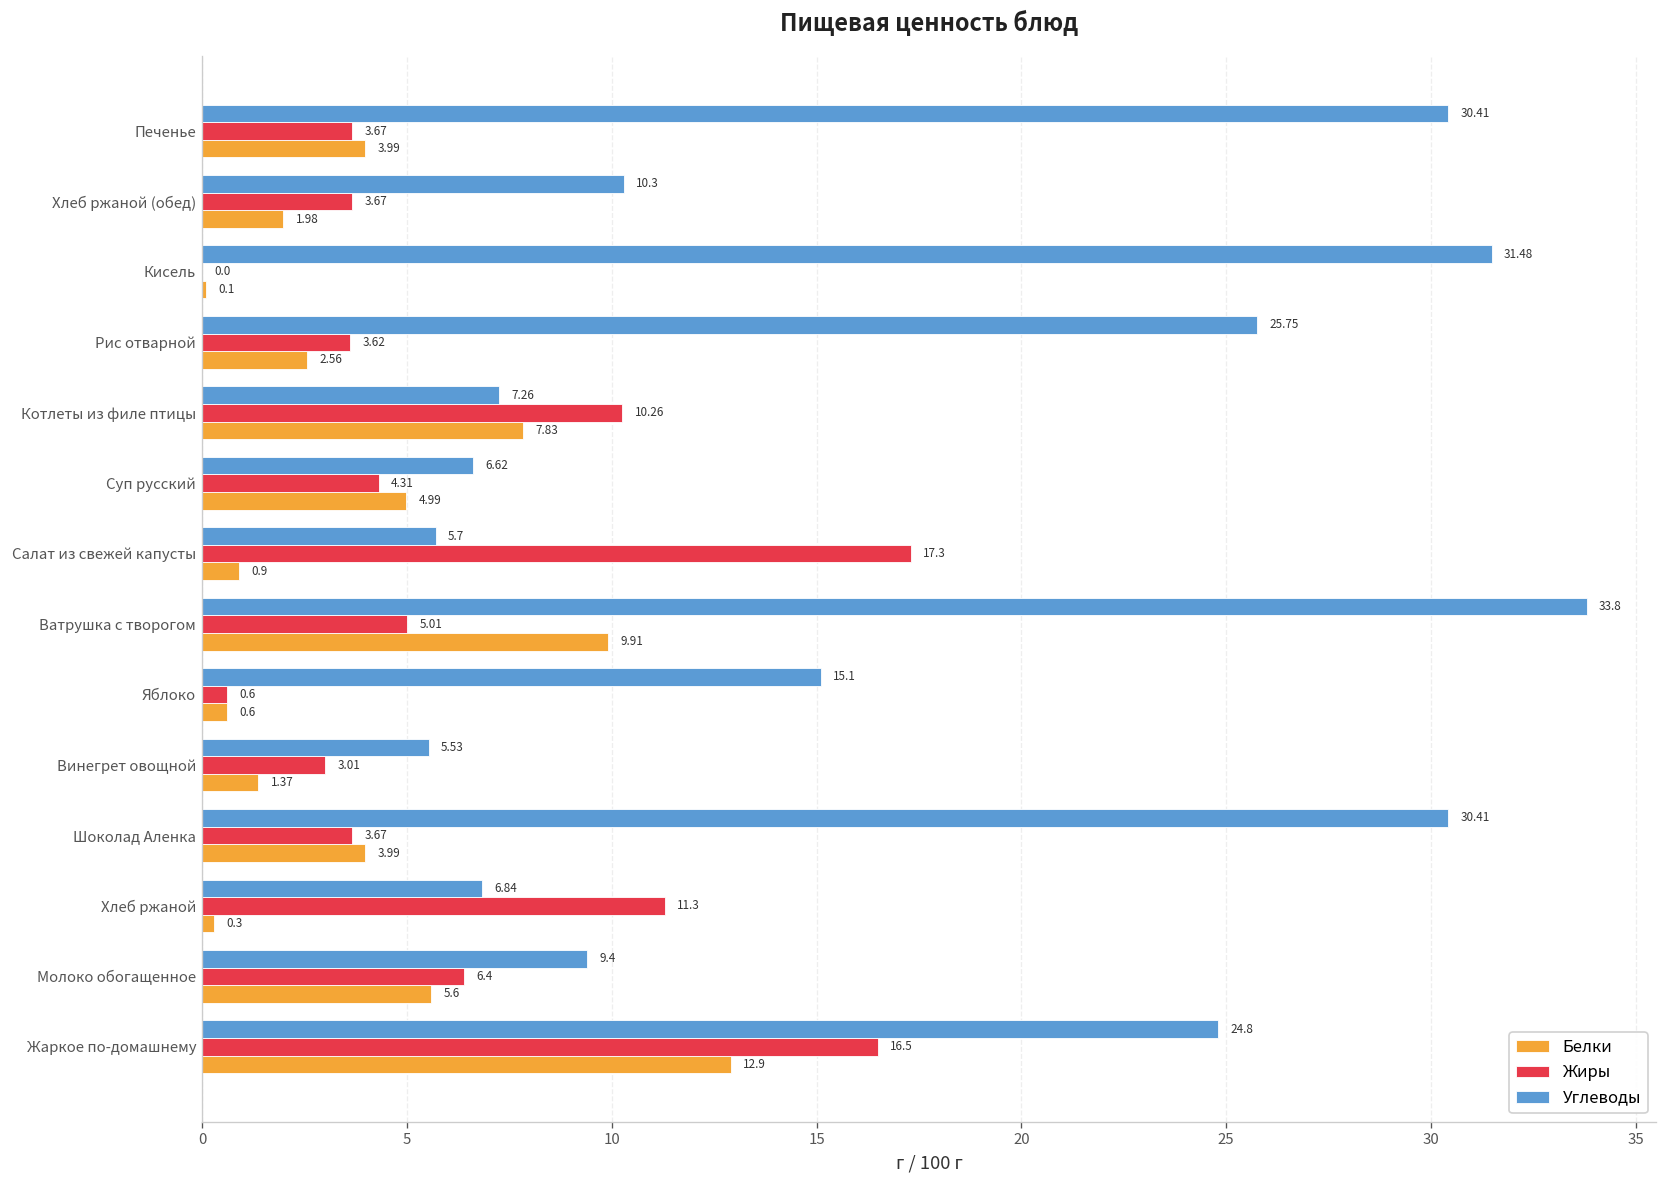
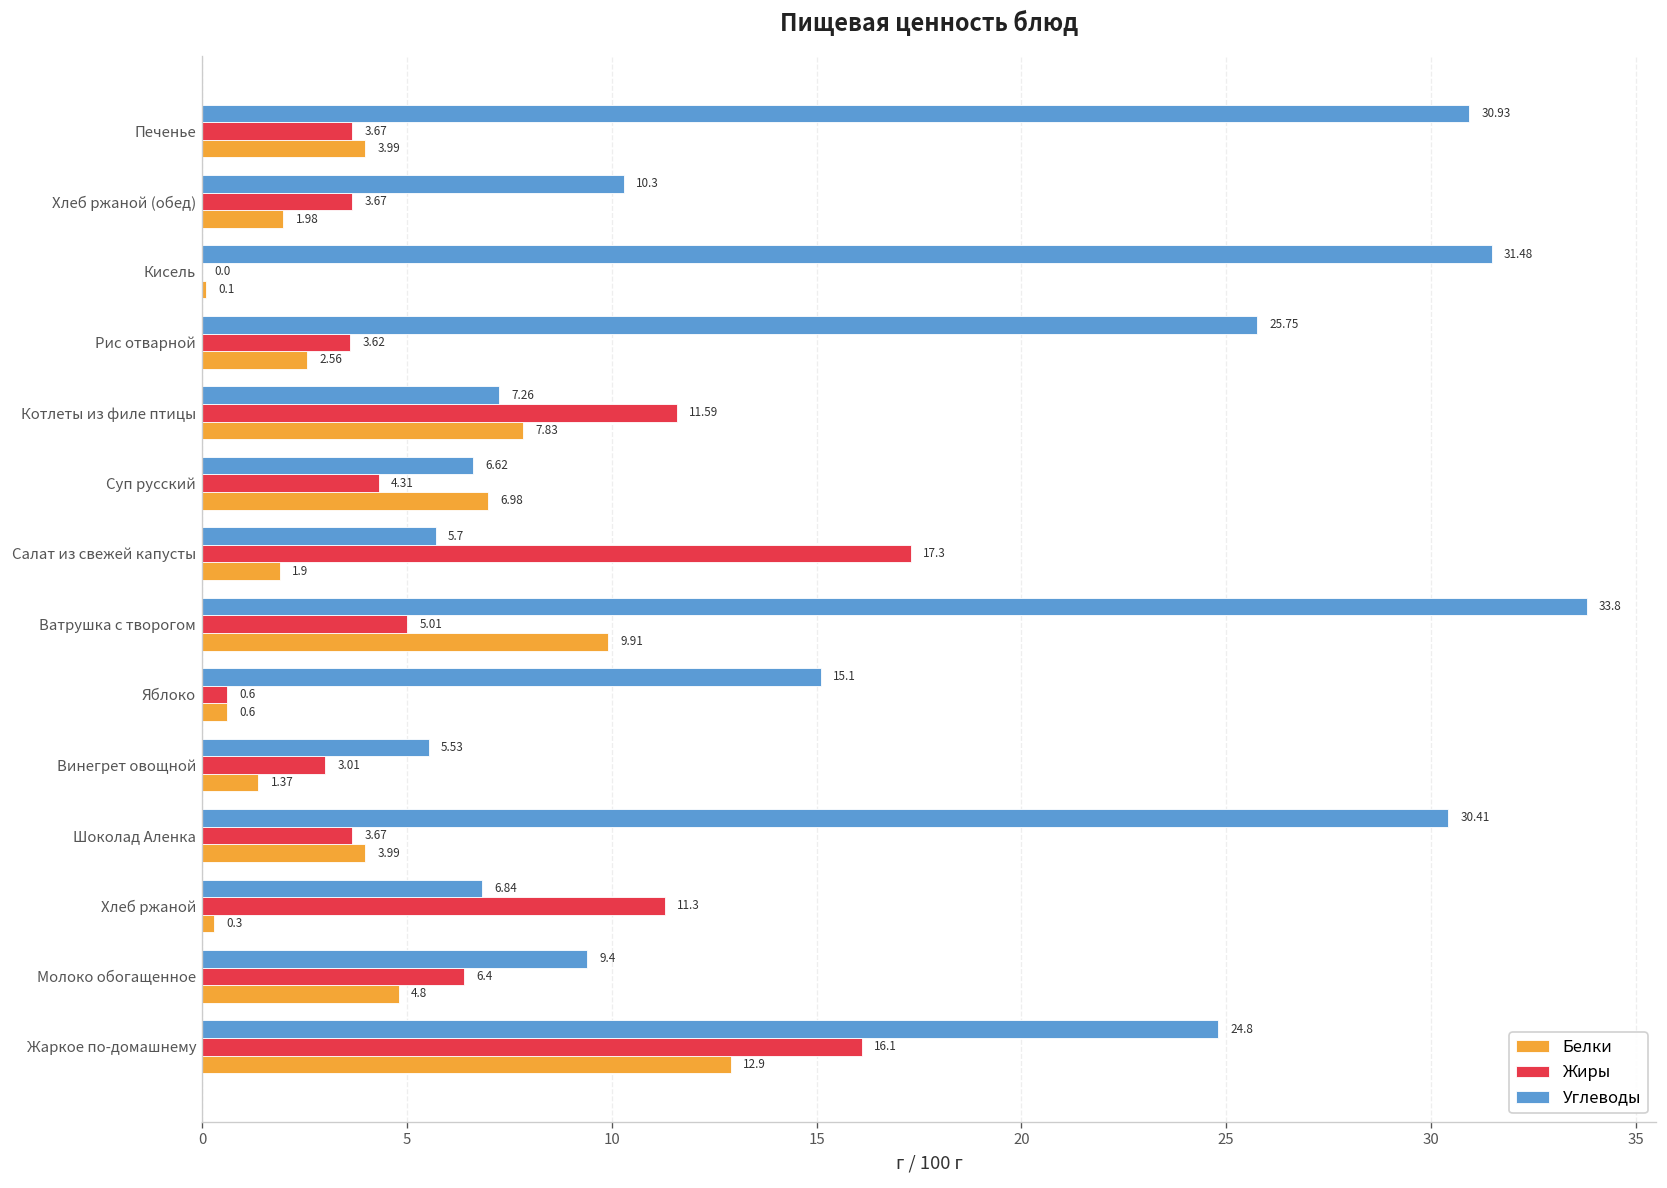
Углеводы, Печенье: 30.41 -> 30.93
Жиры, Котлеты из филе птицы: 10.26 -> 11.59
Белки, Суп русский: 4.99 -> 6.98
Белки, Салат из свежей капусты: 0.9 -> 1.9
Белки, Молоко обогащенное: 5.6 -> 4.8
Жиры, Жаркое по-домашнему: 16.5 -> 16.1
